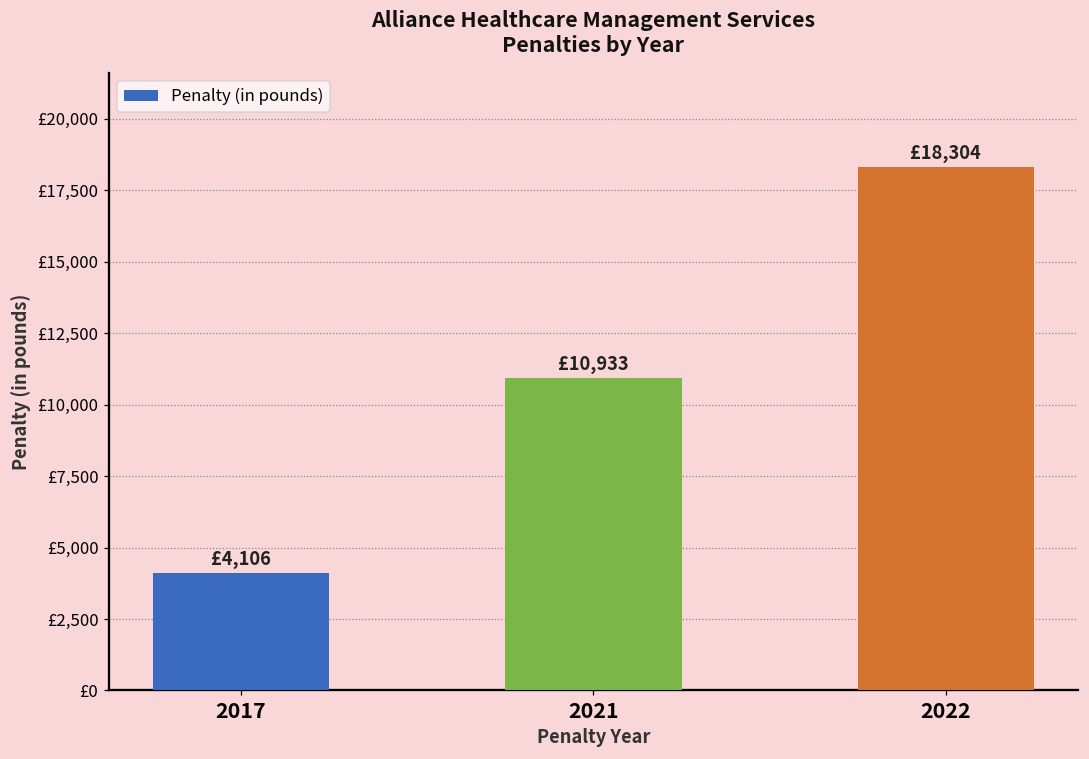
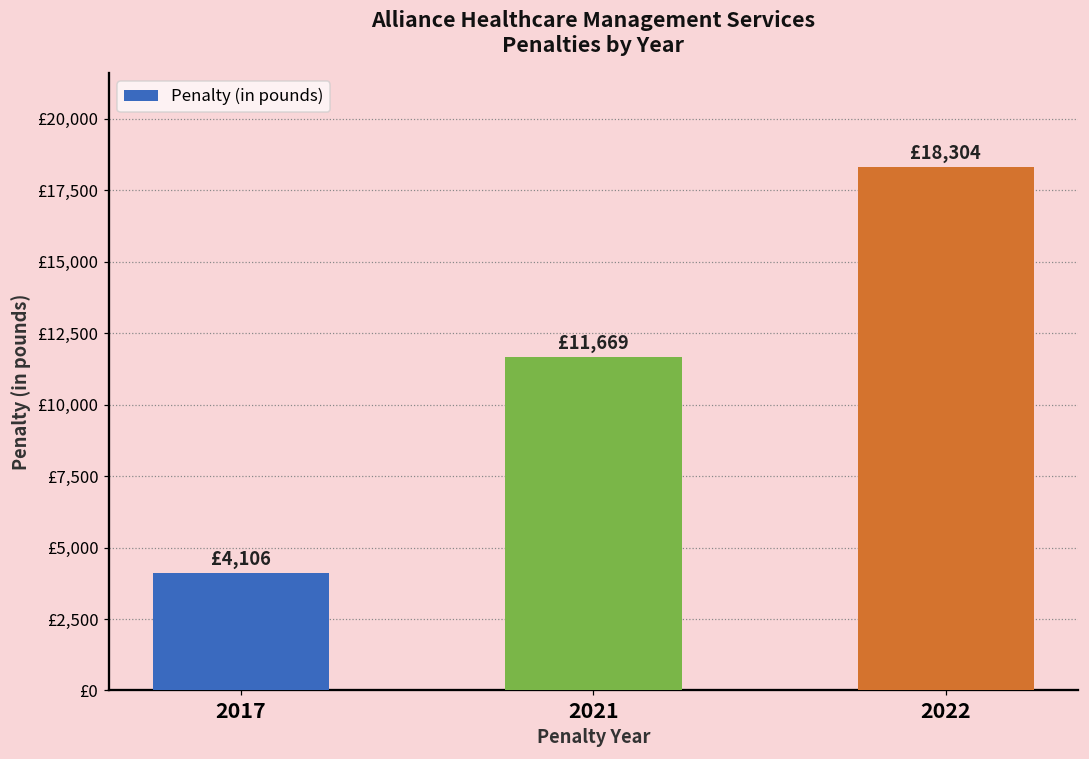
2021: £10,933 -> £11,669
